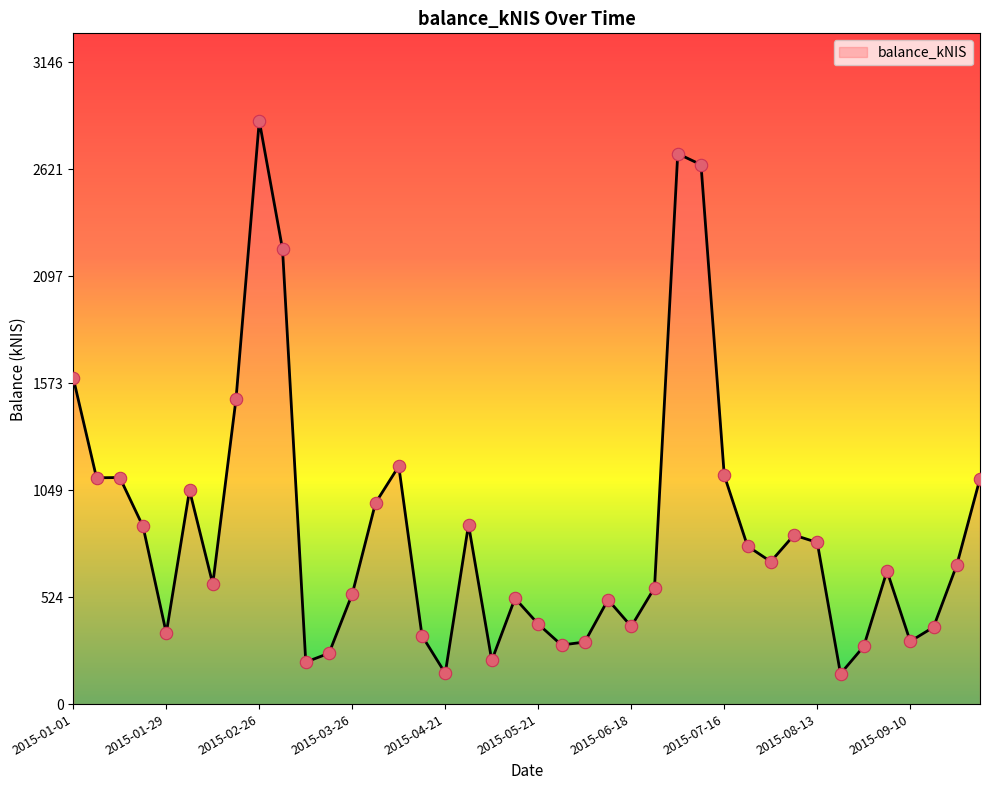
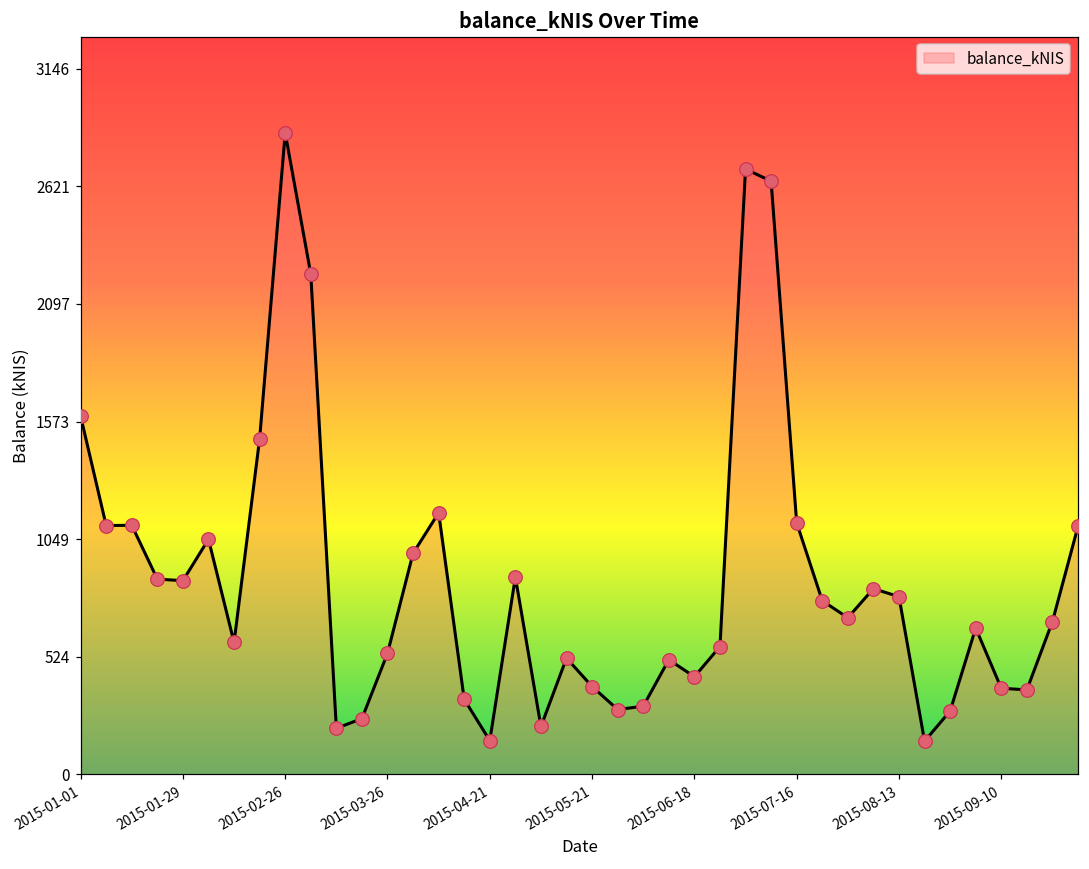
2015-01-29: 350 -> 860
2015-06-18: 380 -> 440
2015-09-10: 310 -> 380
